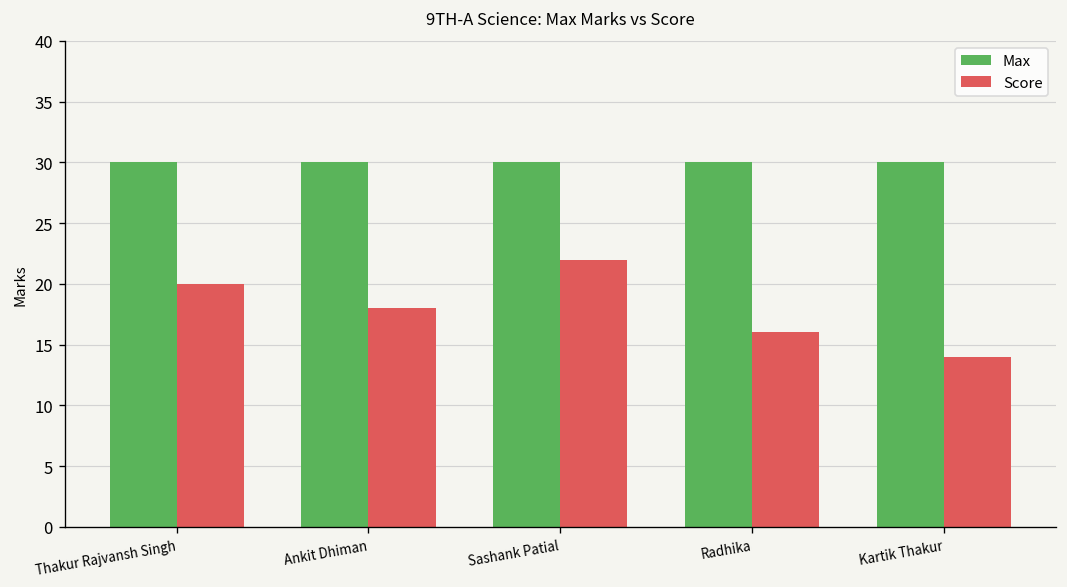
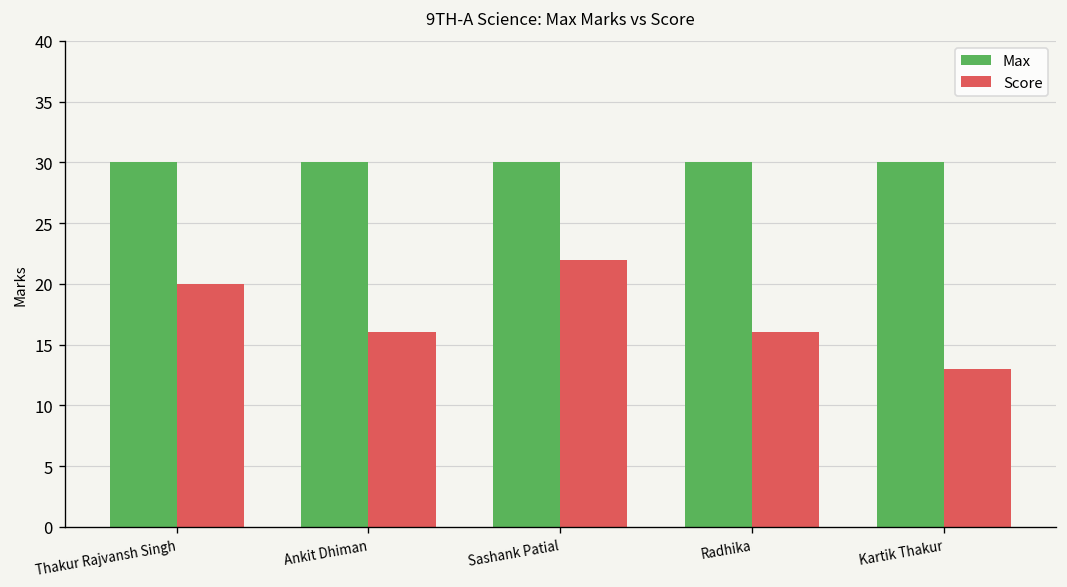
Score, Ankit Dhiman: 18 -> 16
Score, Kartik Thakur: 14 -> 13
